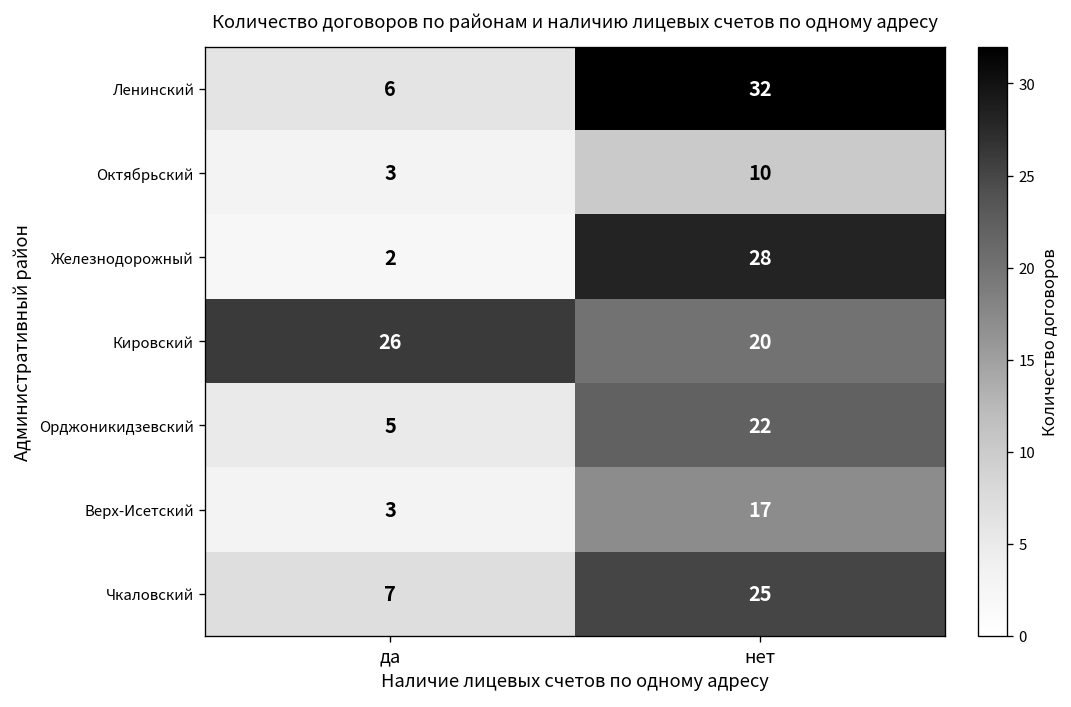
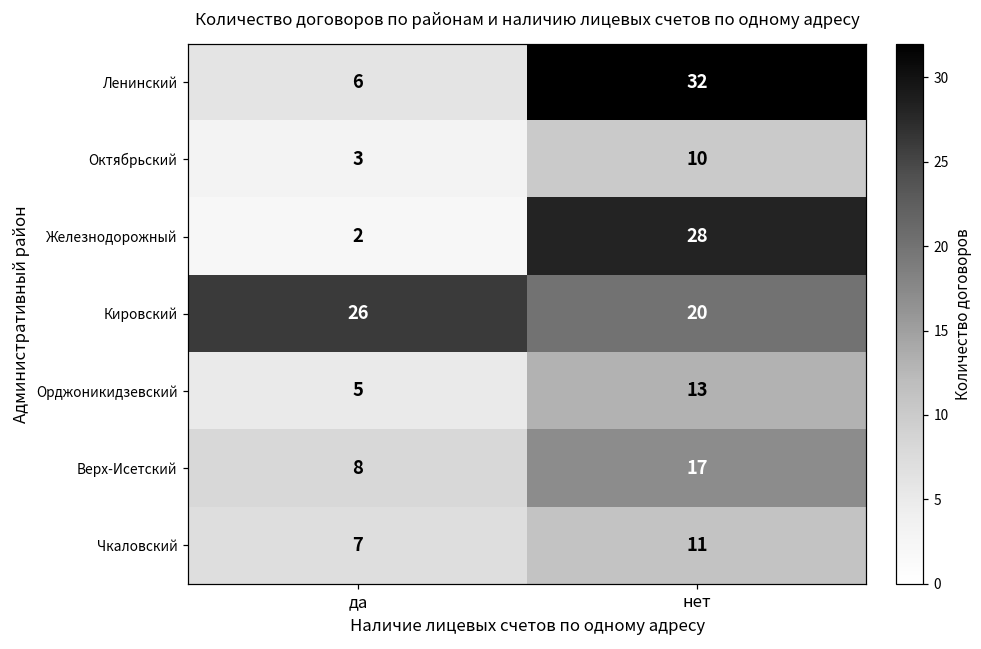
Орджоникидзевский, нет: 22 -> 13
Верх-Исетский, да: 3 -> 8
Чкаловский, нет: 25 -> 11
